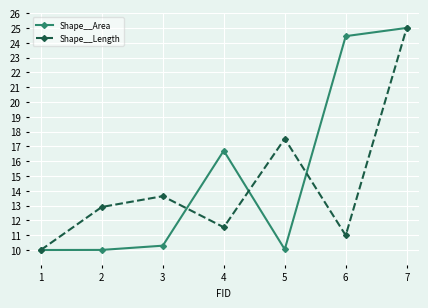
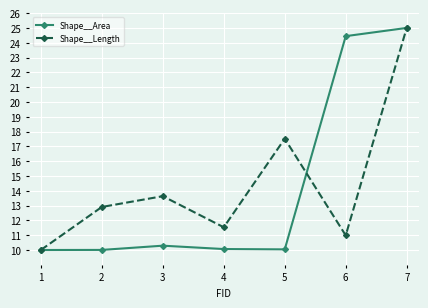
Shape__Area, 4: 16.7 -> 10.1
